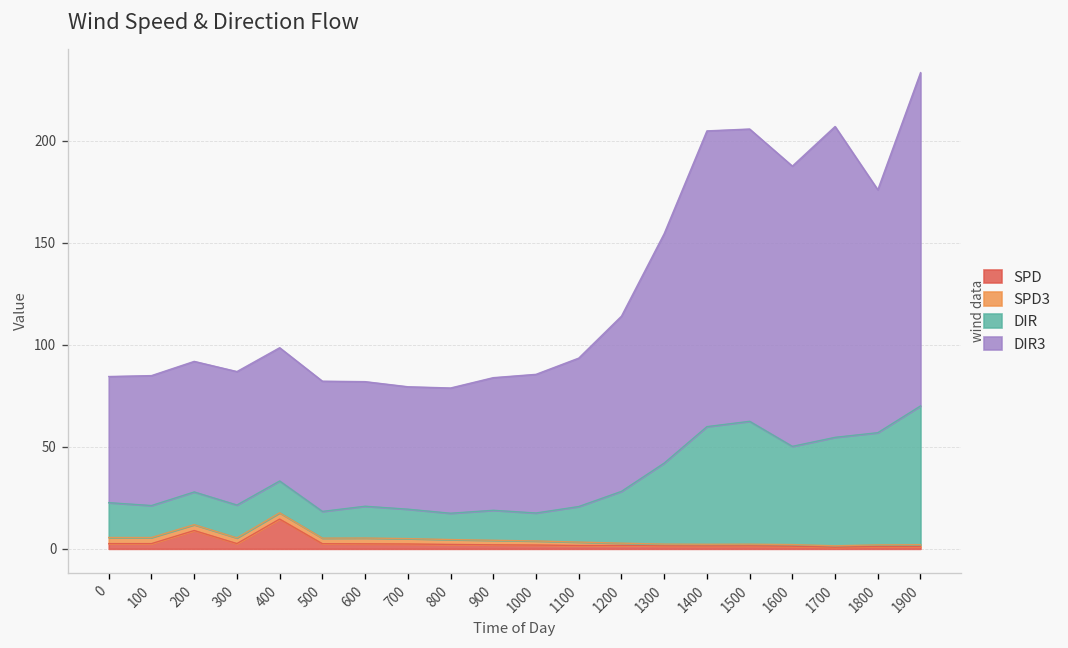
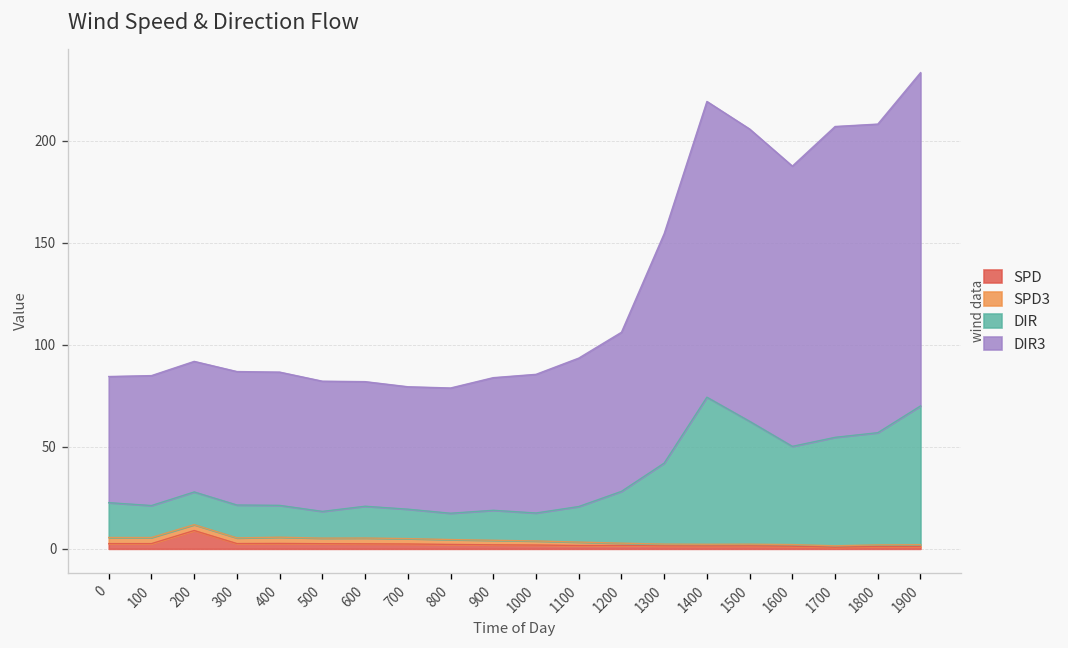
SPD, 400: 15 -> 3
DIR3, 1200: 86 -> 78
DIR, 1400: 58 -> 72
DIR3, 1800: 119 -> 151
